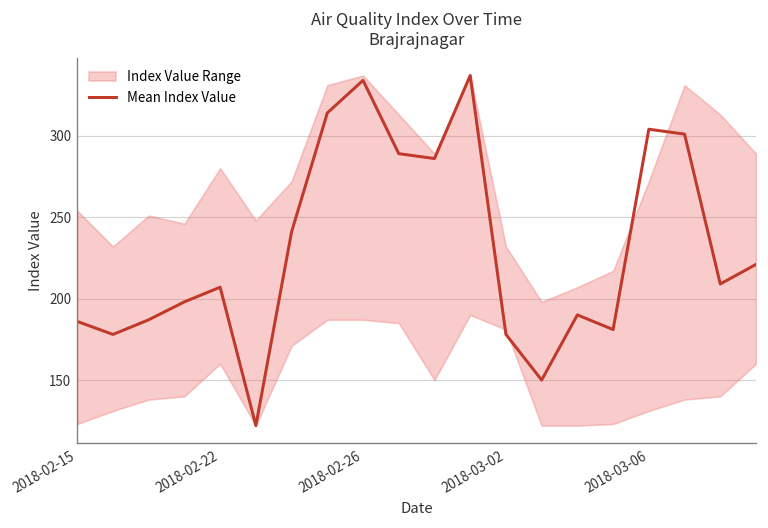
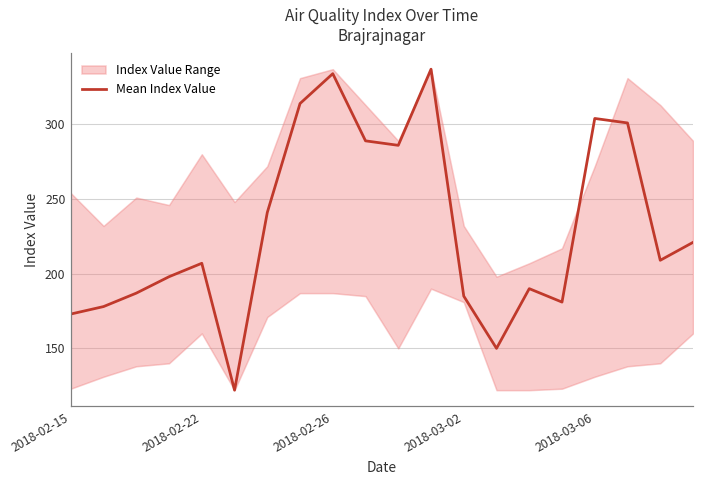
Mean Index Value, 2018-02-15: 186 -> 173
Mean Index Value, 2018-03-02: 178 -> 185
